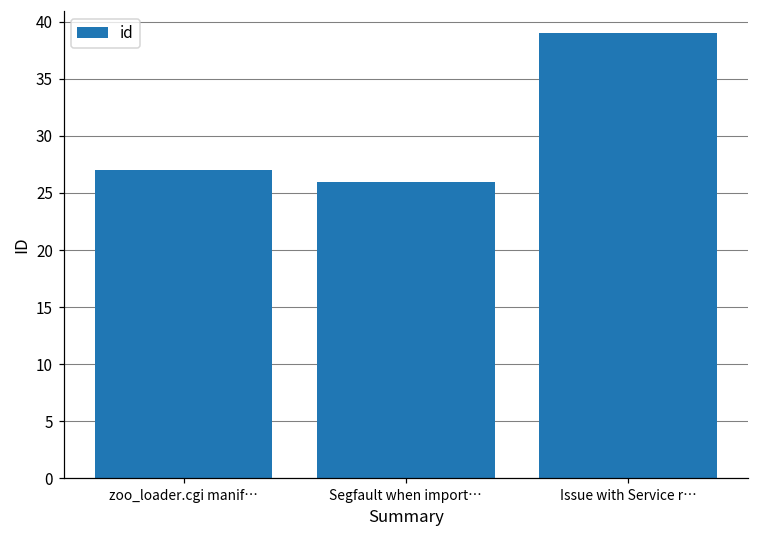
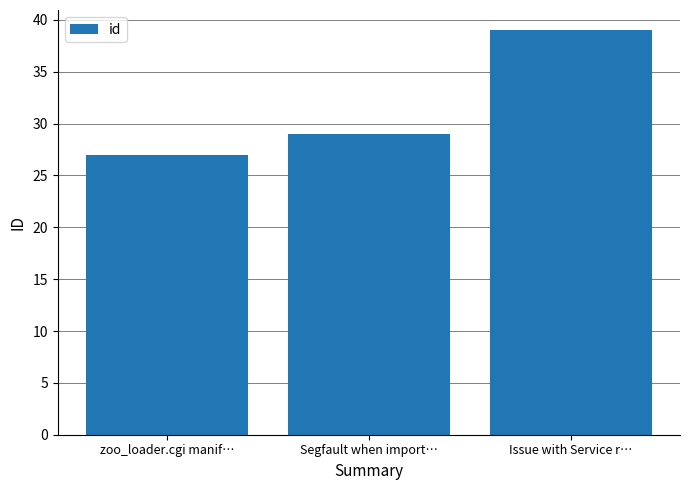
Segfault when import…: 26 -> 29
